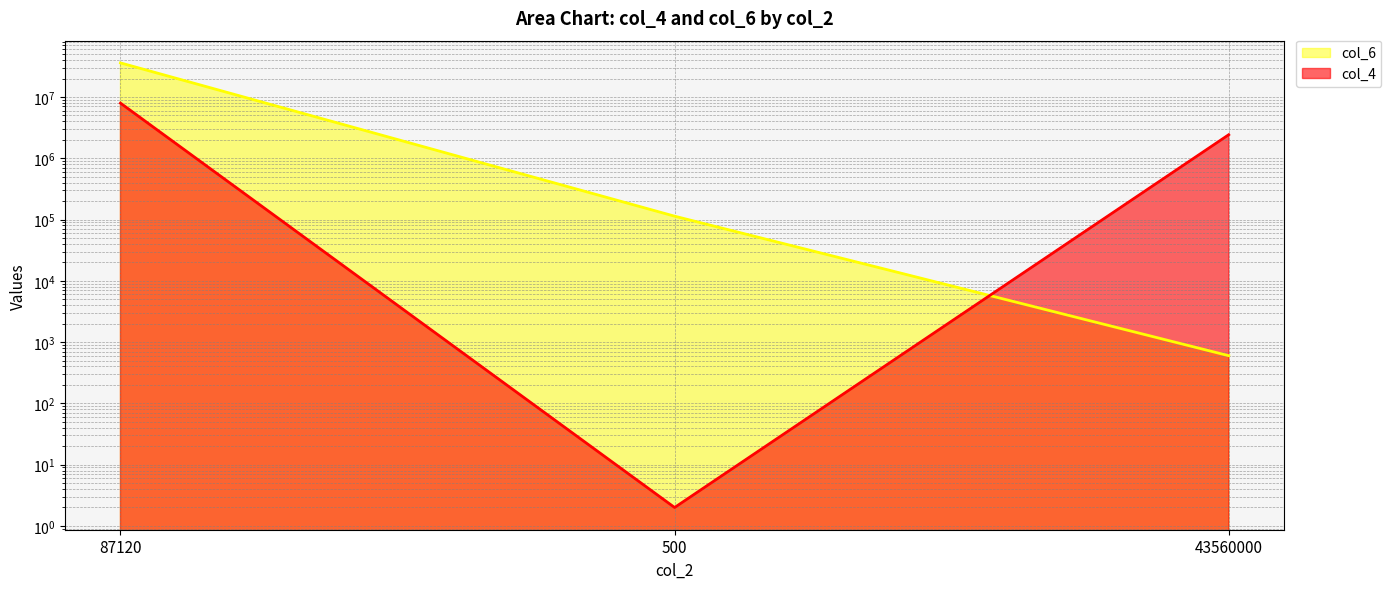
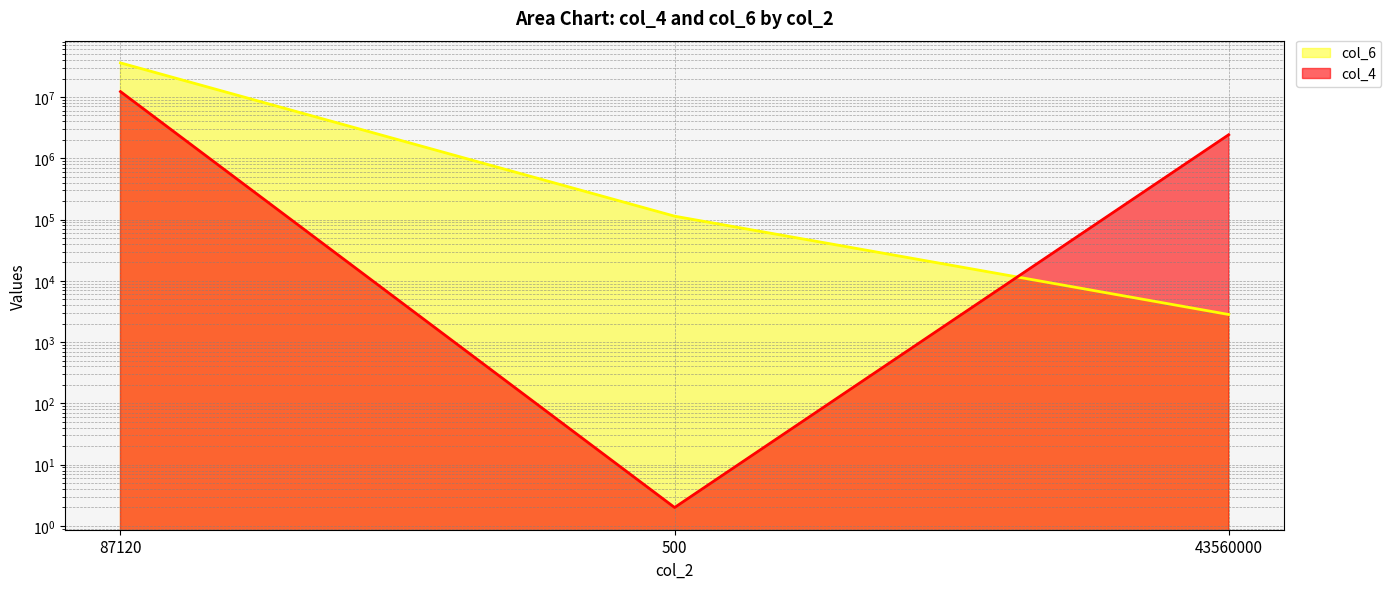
col_4, 87120: 8000000 -> 12000000
col_6, 43560000: 600 -> 3000
